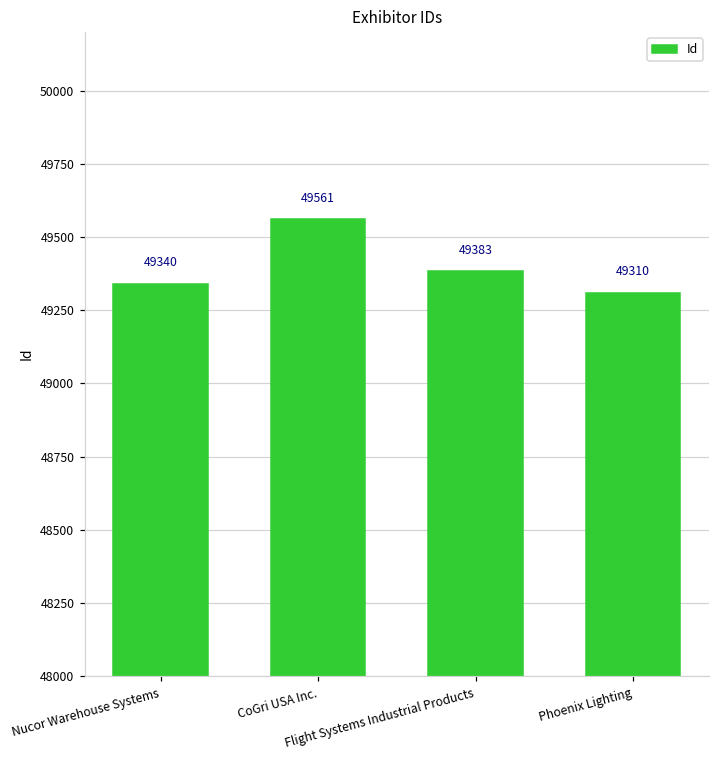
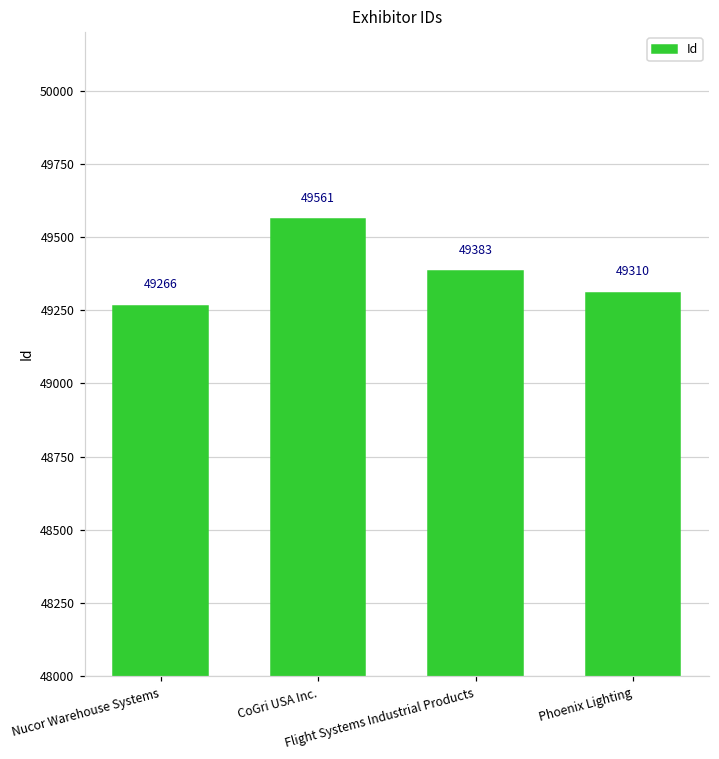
Nucor Warehouse Systems: 49340 -> 49266
